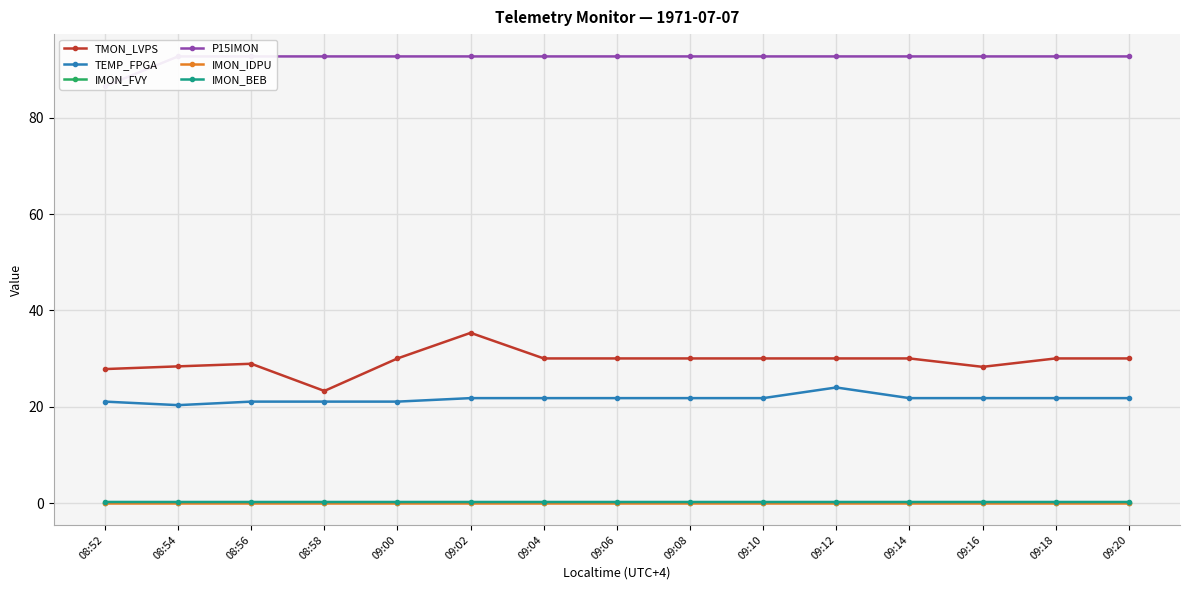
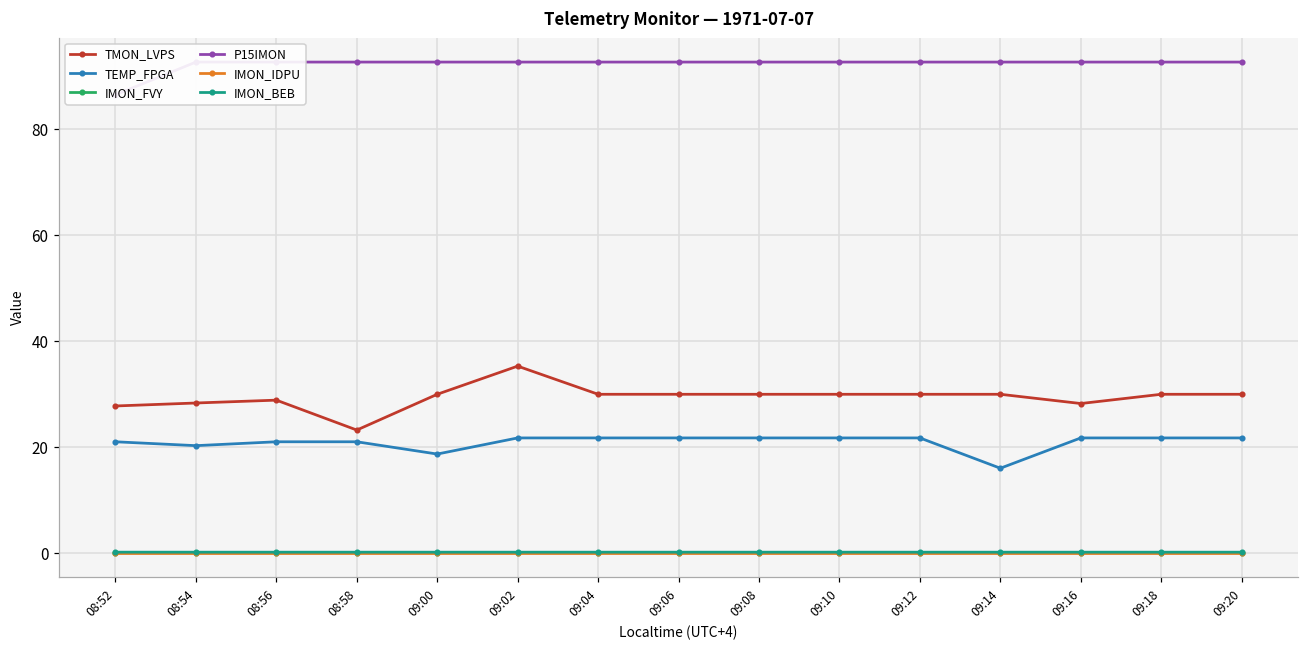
TEMP_FPGA, 09:00: 21 -> 19
TEMP_FPGA, 09:12: 24 -> 22
TEMP_FPGA, 09:14: 22 -> 16
